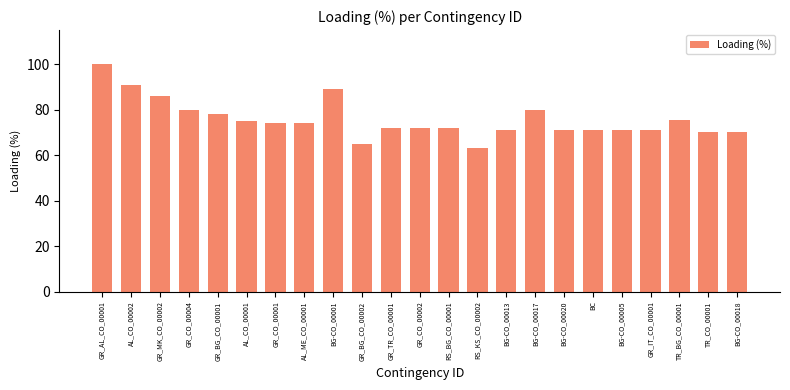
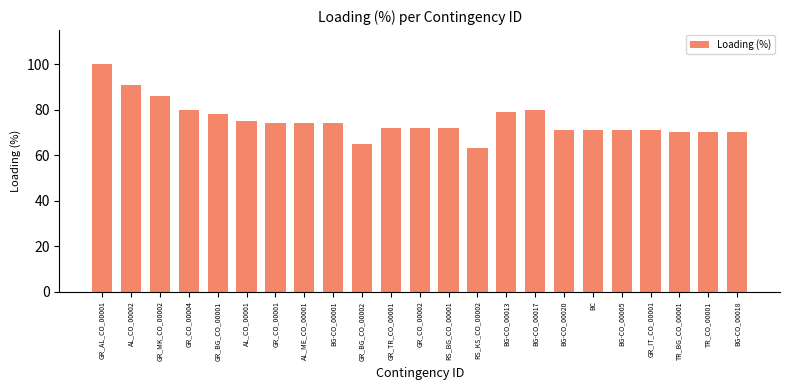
BG-CO_00001: 89 -> 74
BG-CO_00013: 71 -> 79
TR_BG_CO_00001: 75 -> 70
